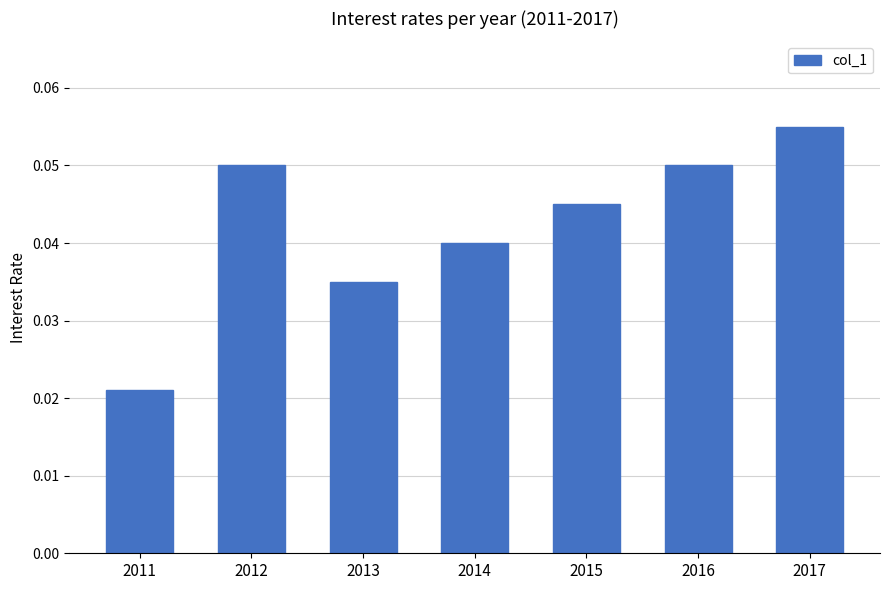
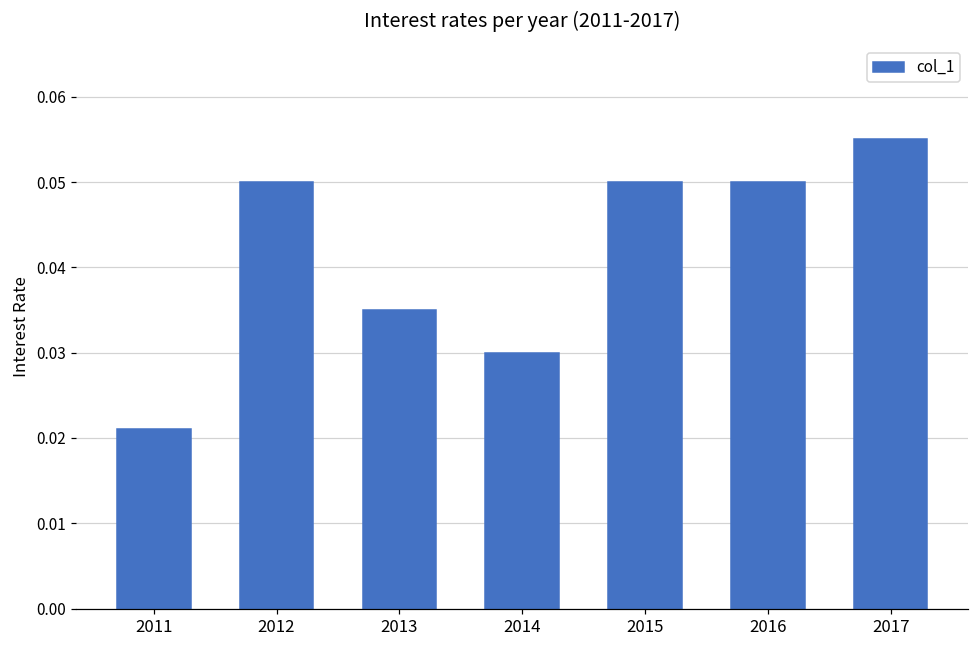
2014: 0.04 -> 0.03
2015: 0.045 -> 0.050
